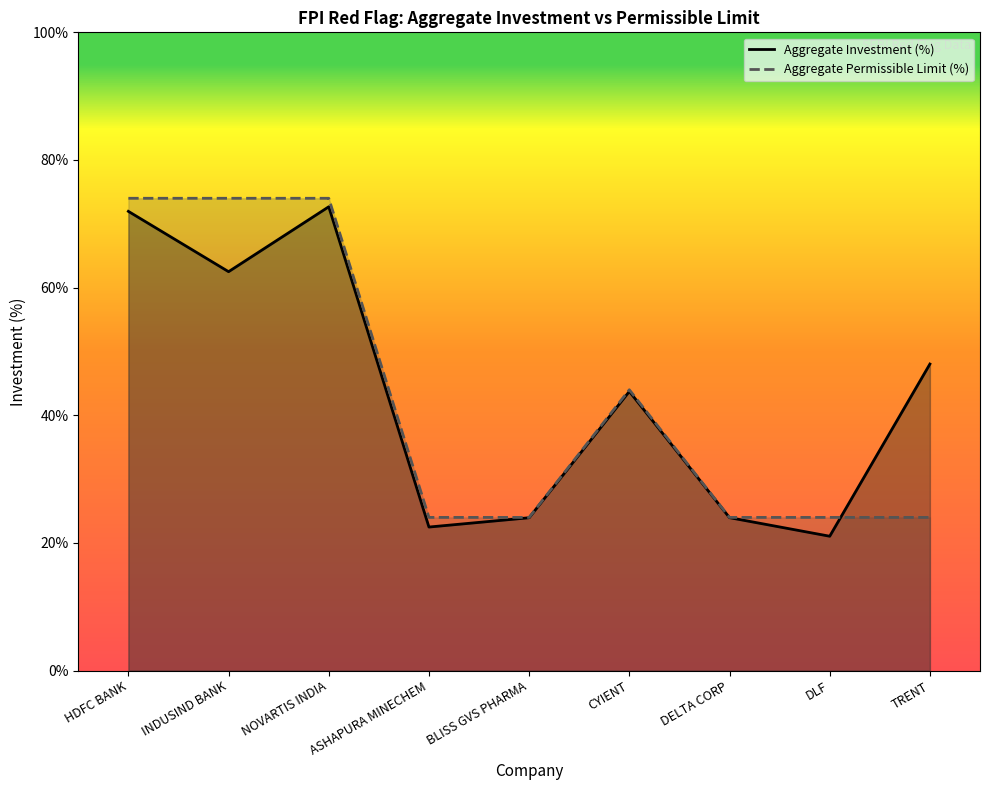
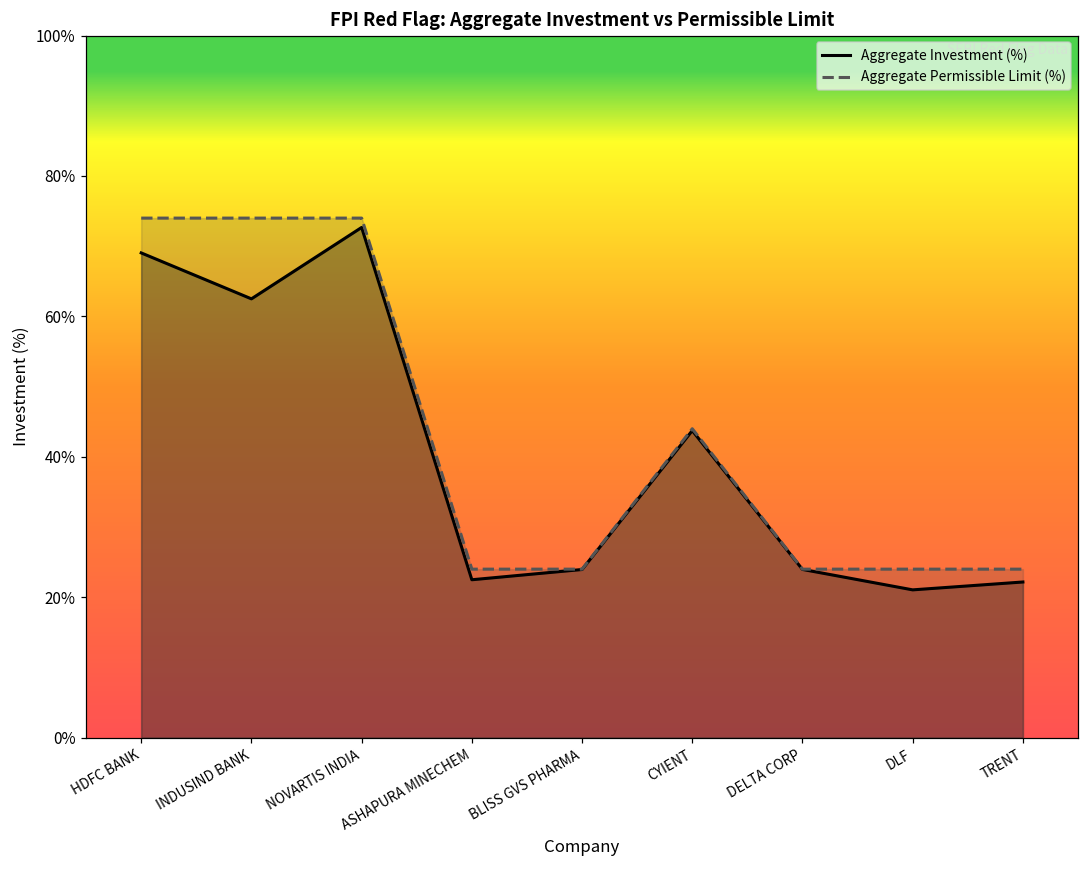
Aggregate Investment (%), HDFC BANK: 72% -> 69%
Aggregate Investment (%), TRENT: 48% -> 22%
